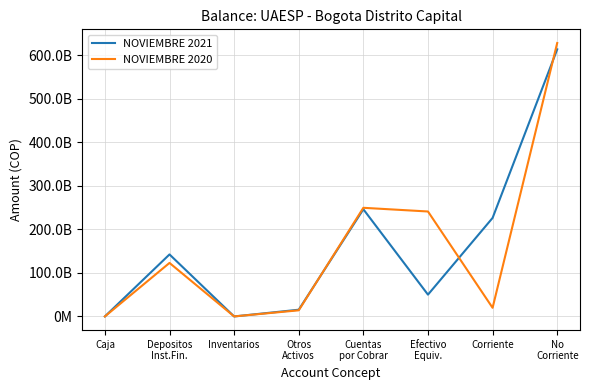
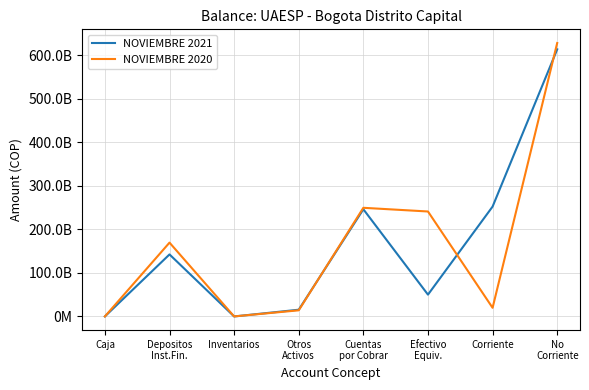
NOVIEMBRE 2020, Depositos Inst.Fin.: 120000000000 -> 170000000000
NOVIEMBRE 2021, Corriente: 230000000000 -> 250000000000
